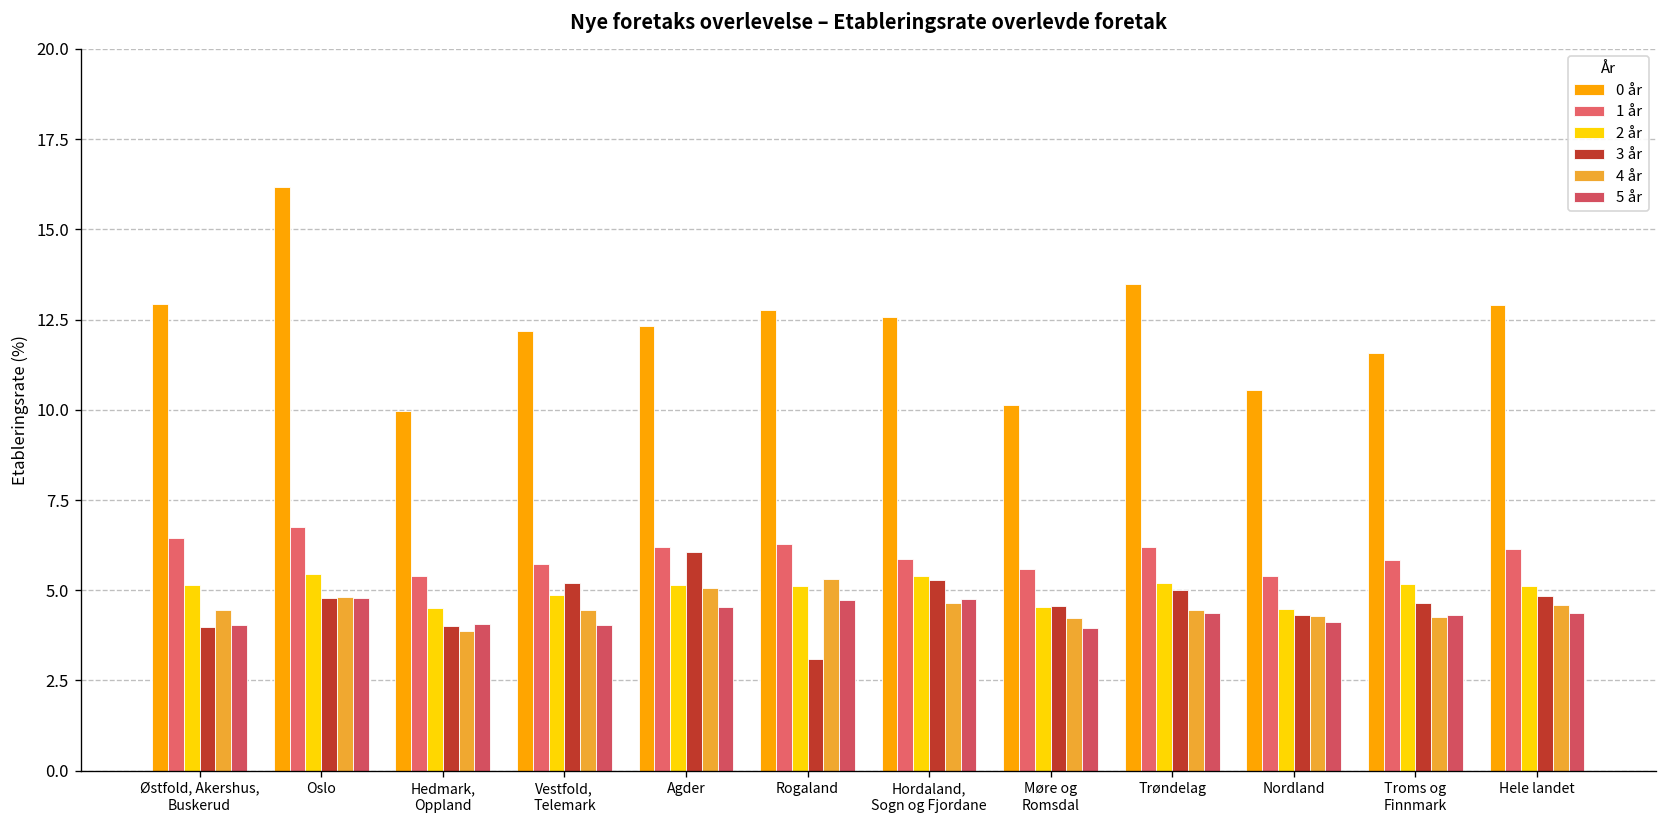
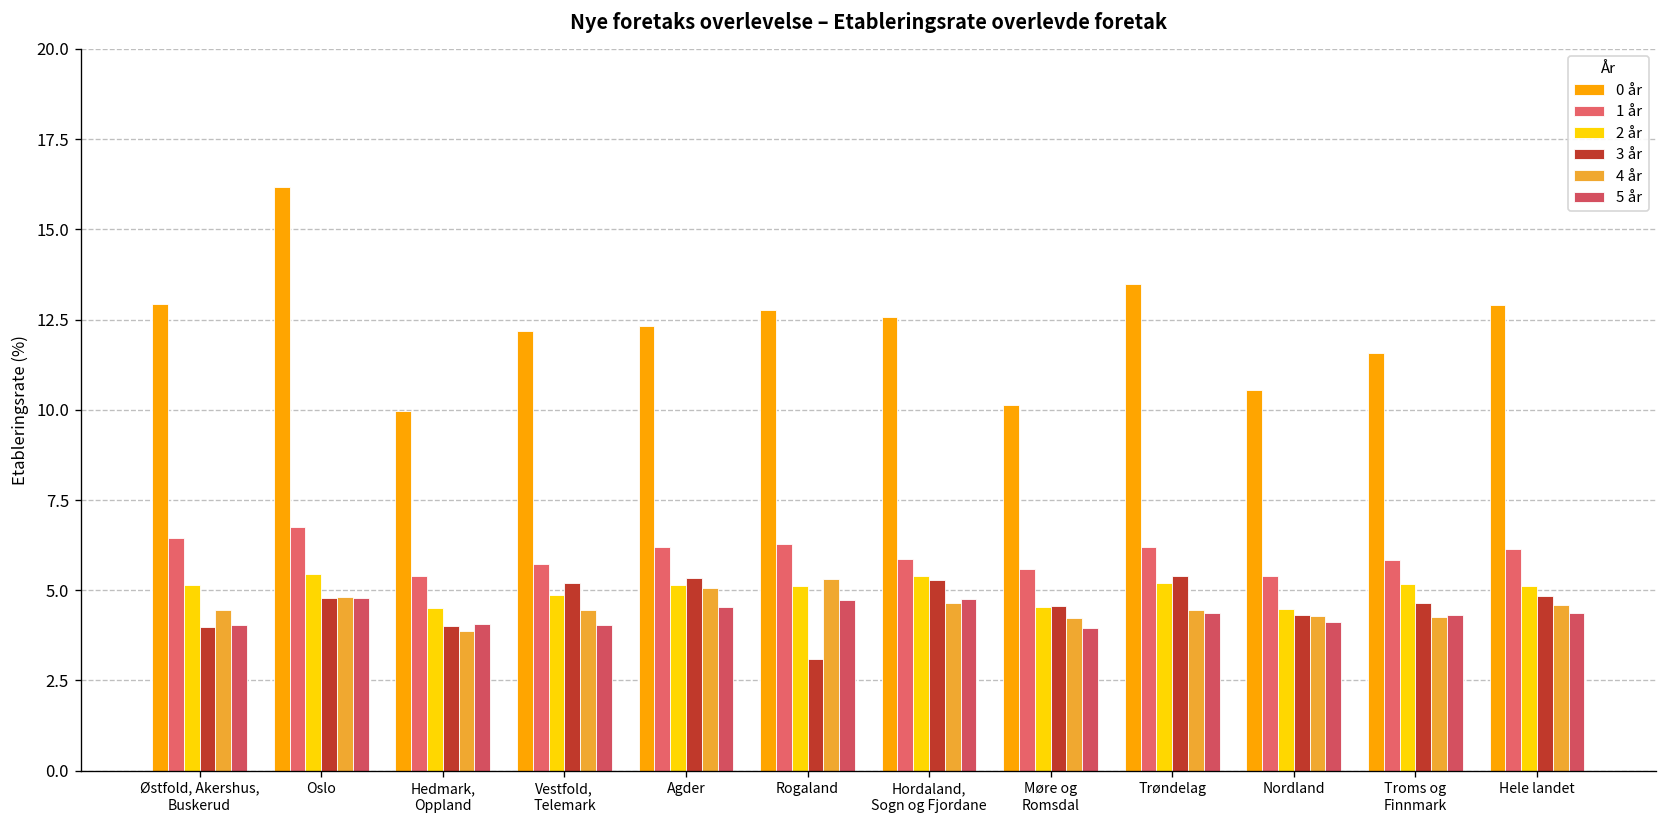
3 år, Agder: 6.1 -> 5.3
3 år, Trøndelag: 5.0 -> 5.4
